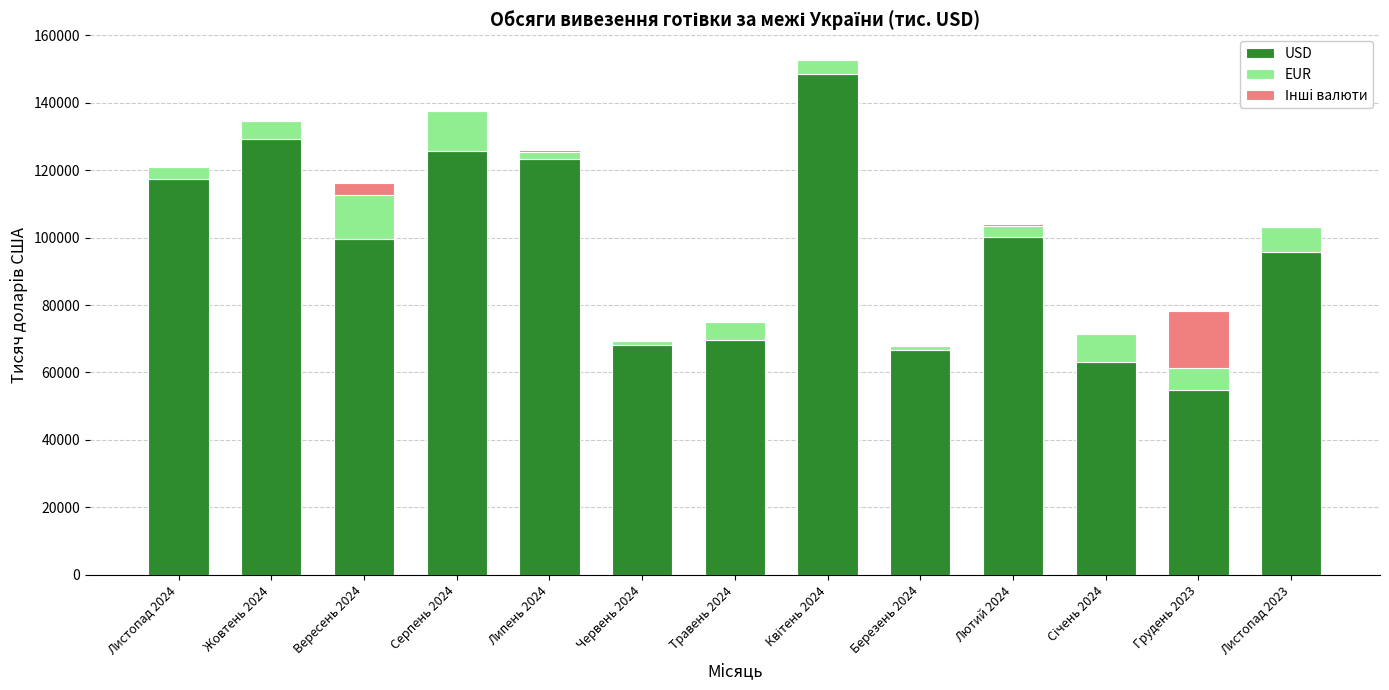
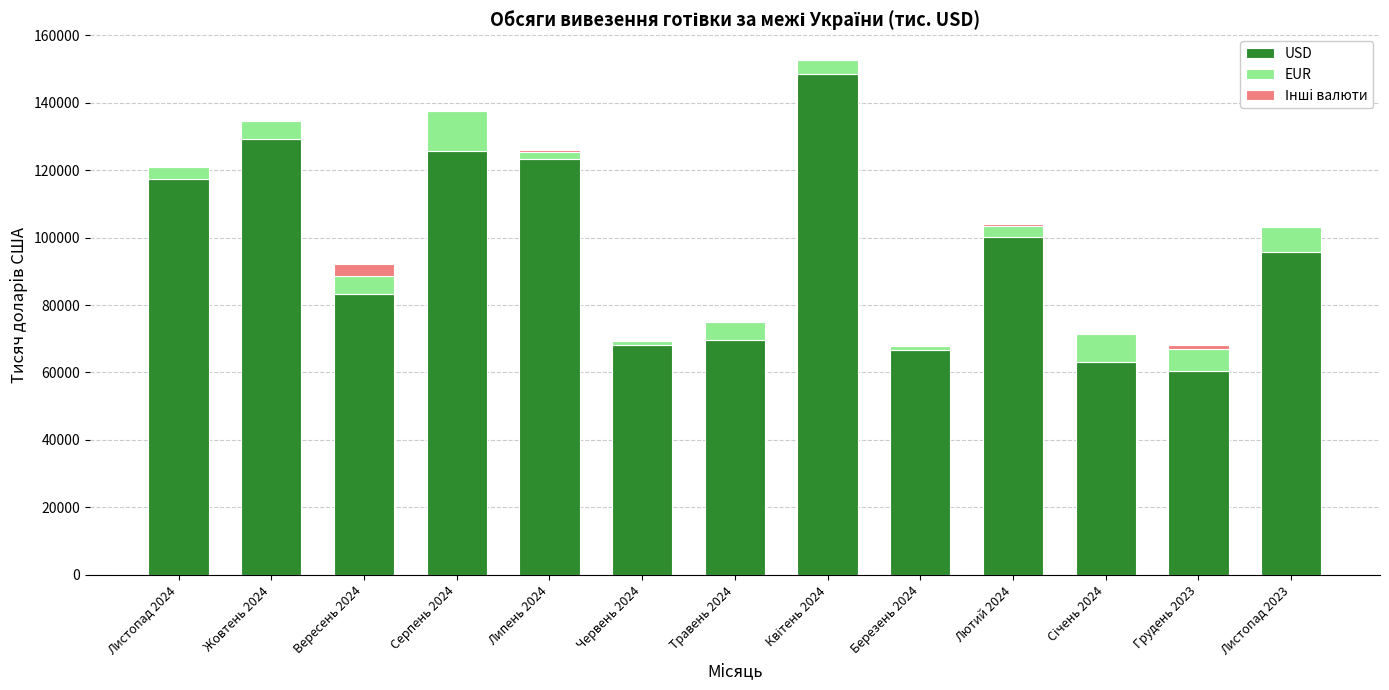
USD, Вересень 2024: 99000 -> 83000
EUR, Вересень 2024: 13000 -> 5000
USD, Грудень 2023: 55000 -> 61000
Інші валюти, Грудень 2023: 17000 -> 1000
